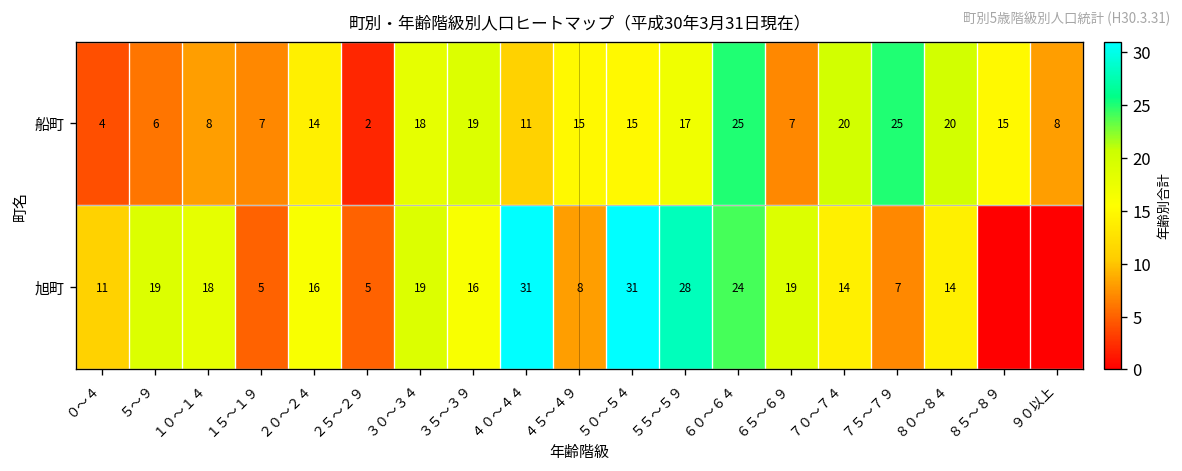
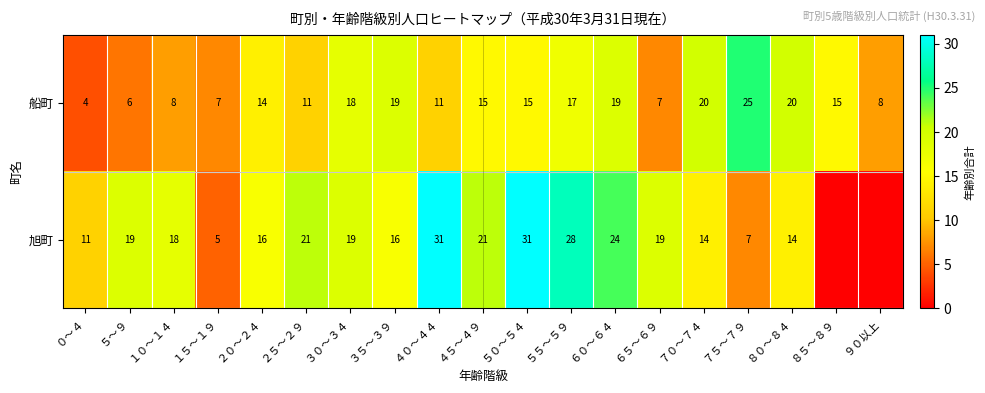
船町, ２５～２９: 2 -> 11
船町, ６０～６４: 25 -> 19
旭町, ２５～２９: 5 -> 21
旭町, ４５～４９: 8 -> 21
